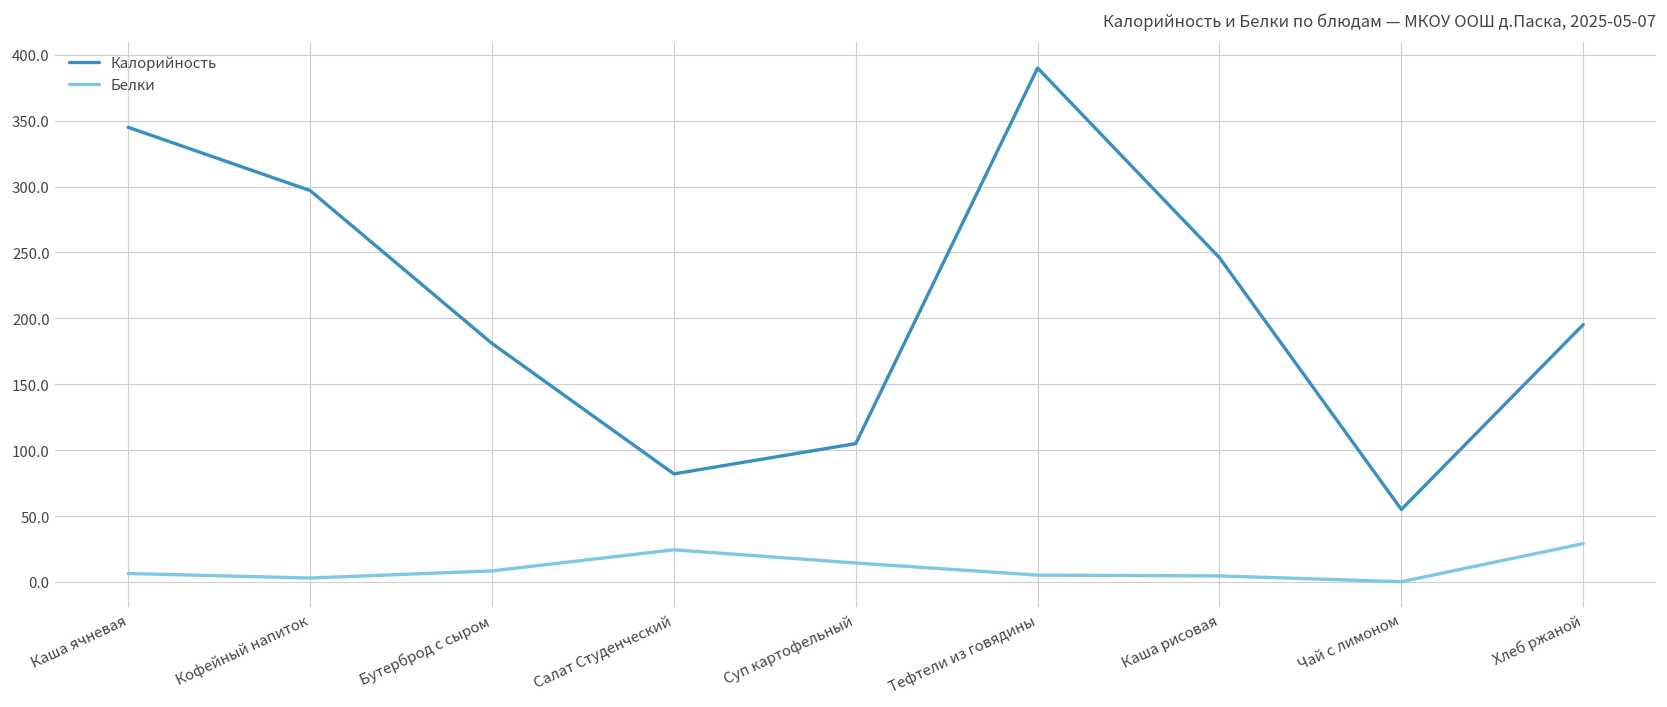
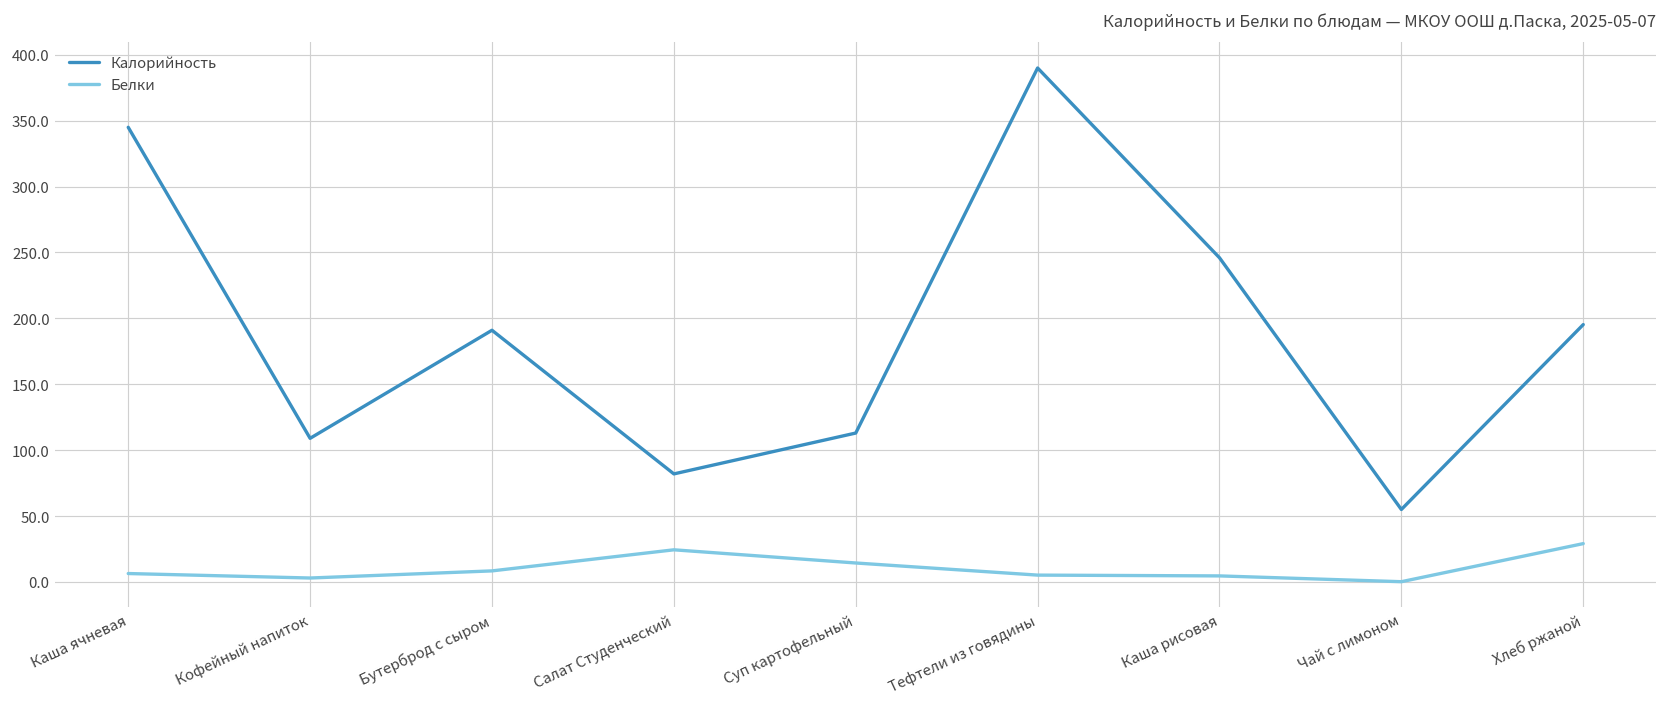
Калорийность, Кофейный напиток: 297 -> 109
Калорийность, Бутерброд с сыром: 181 -> 191
Калорийность, Суп картофельный: 105 -> 113
